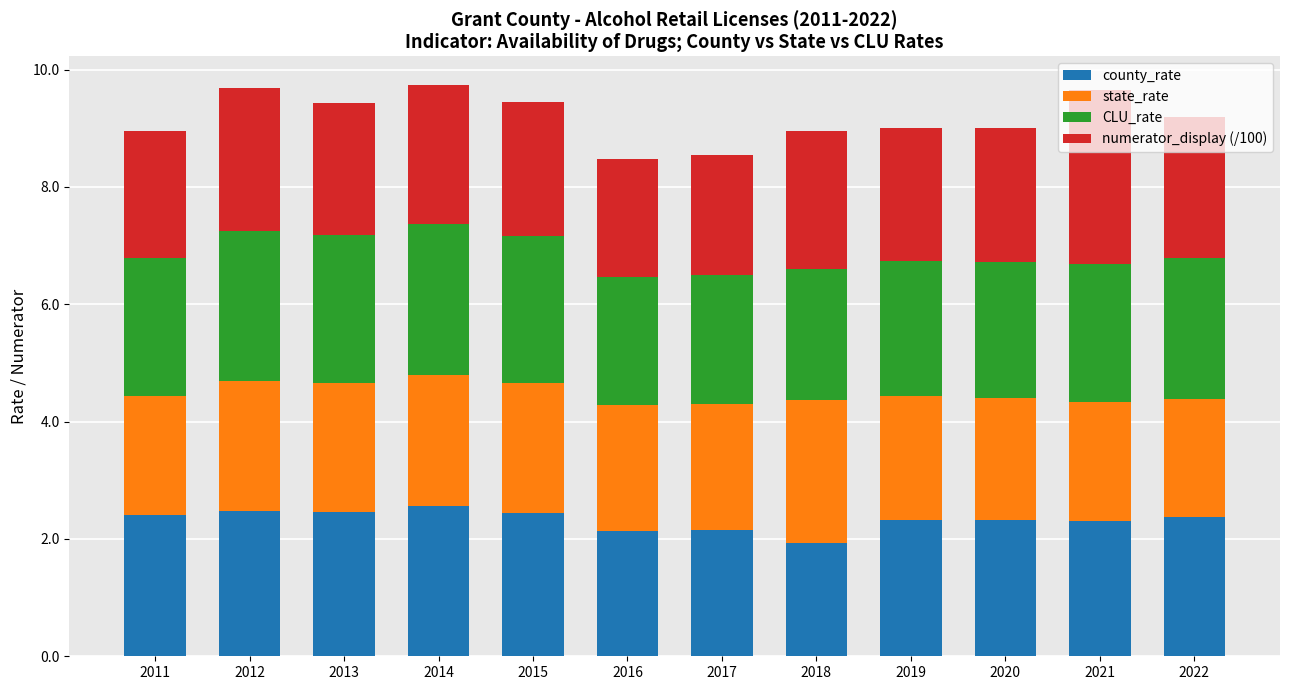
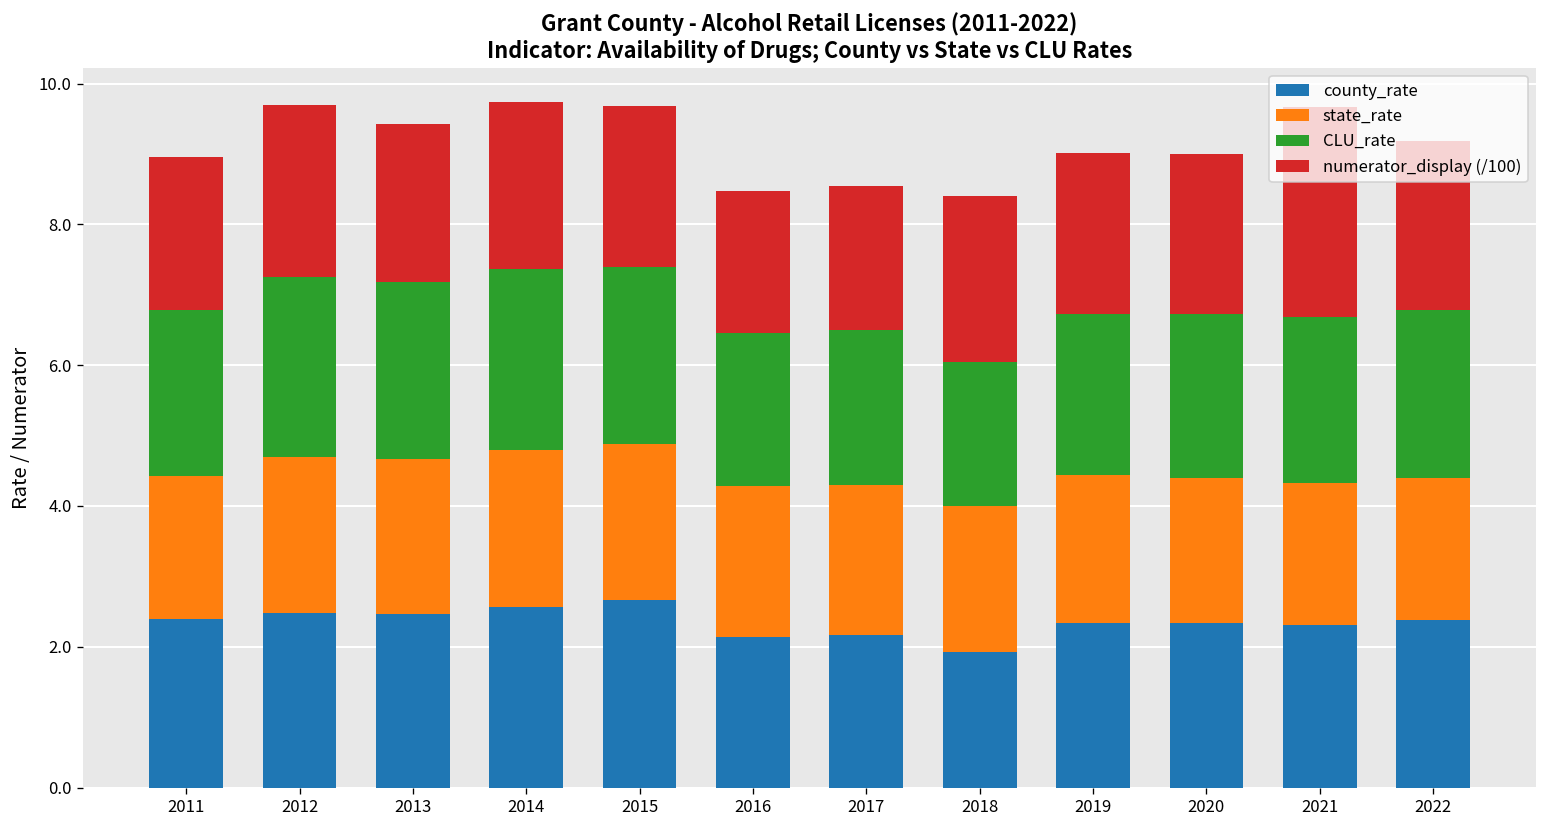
county_rate, 2015: 2.4 -> 2.7
state_rate, 2018: 2.4 -> 2.1
CLU_rate, 2018: 2.2 -> 2.1
